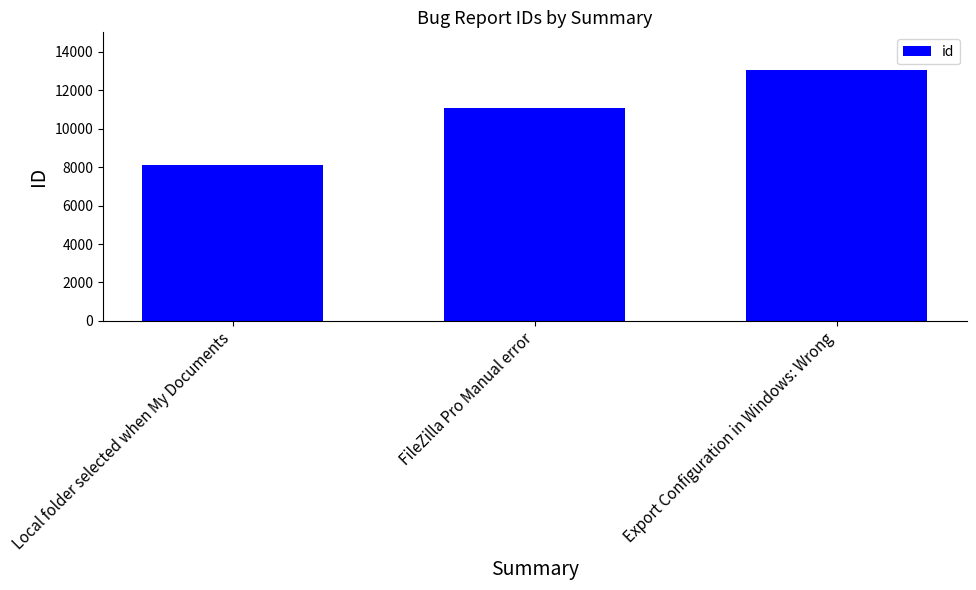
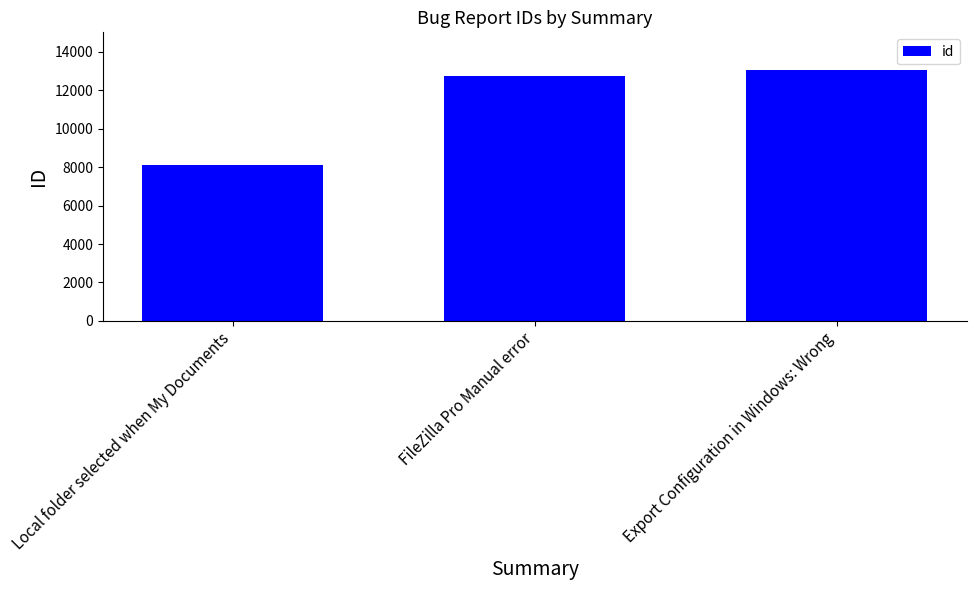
FileZilla Pro Manual error: 11100 -> 12800
